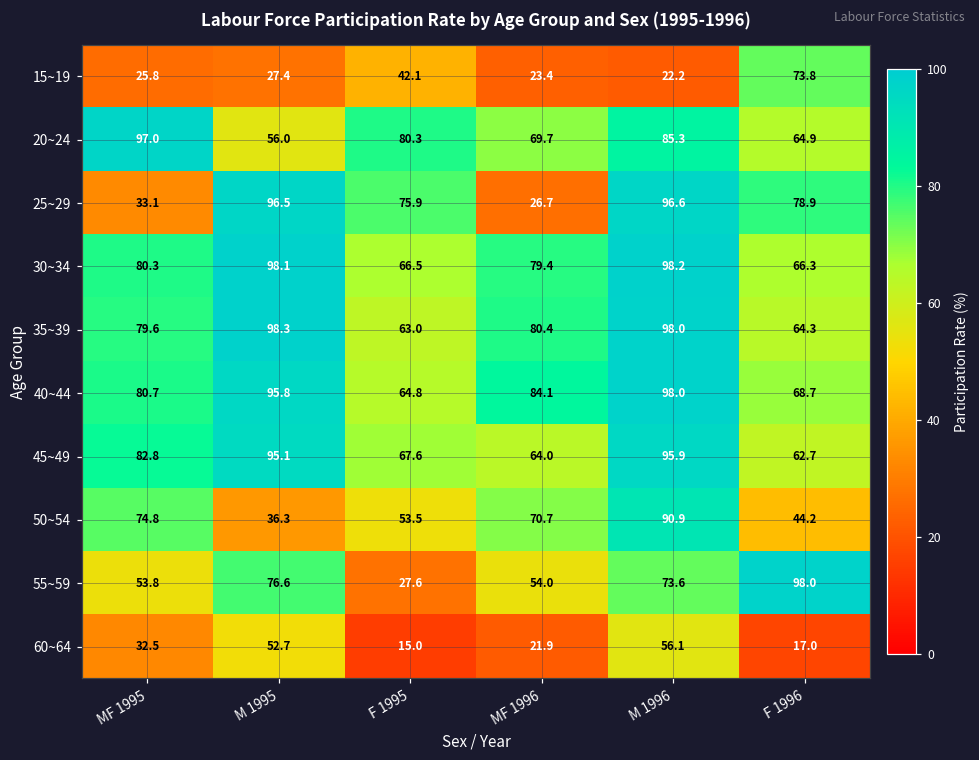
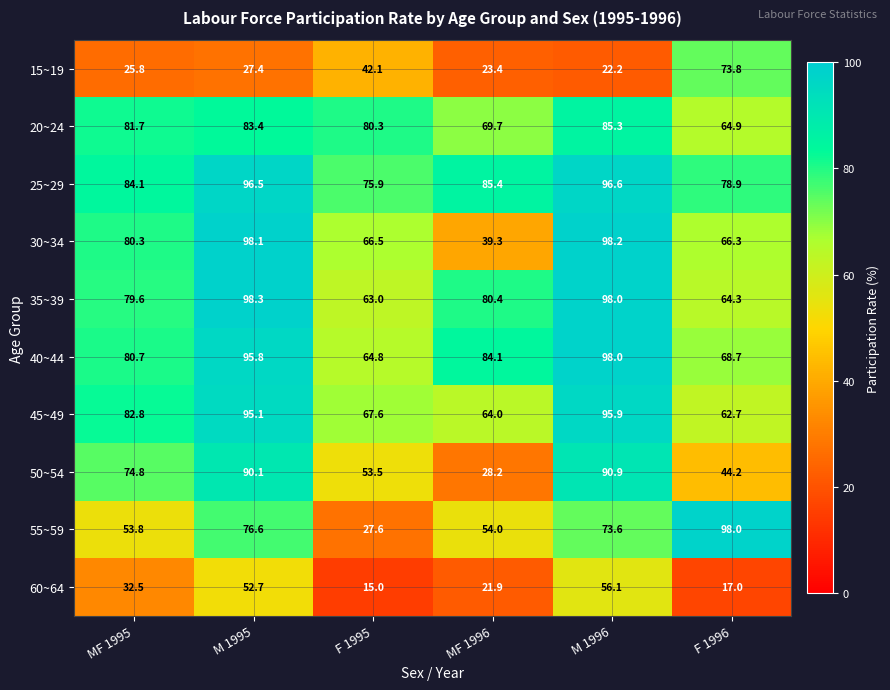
20~24, MF 1995: 97.0 -> 81.7
20~24, M 1995: 56.0 -> 83.4
25~29, MF 1995: 33.1 -> 84.1
25~29, MF 1996: 26.7 -> 85.4
30~34, MF 1996: 79.4 -> 39.3
50~54, M 1995: 36.3 -> 90.1
50~54, MF 1996: 70.7 -> 28.2
